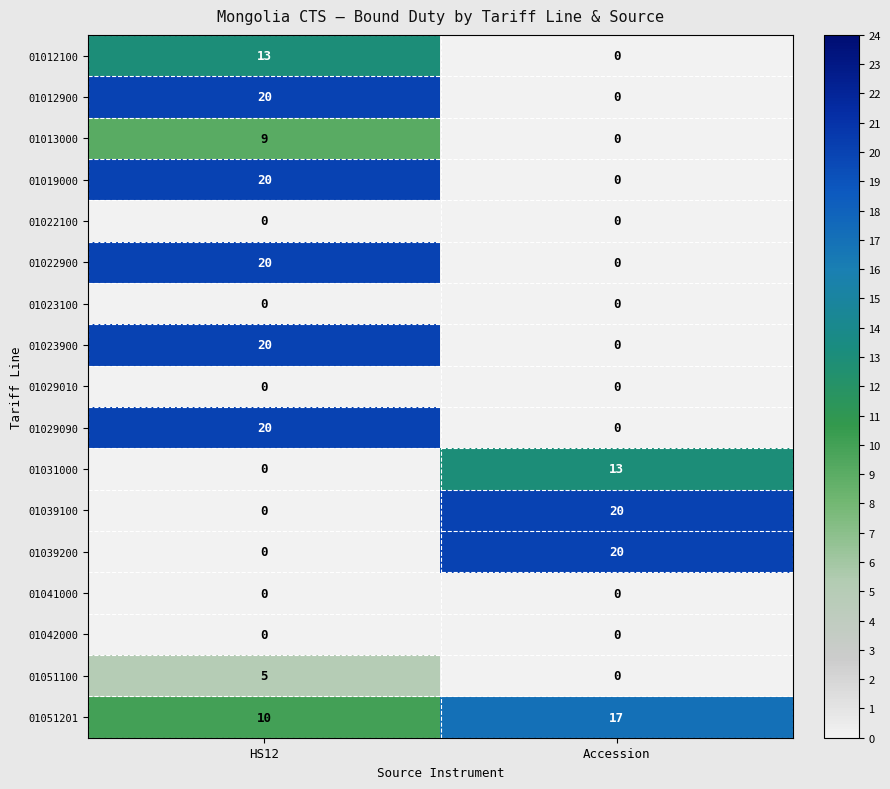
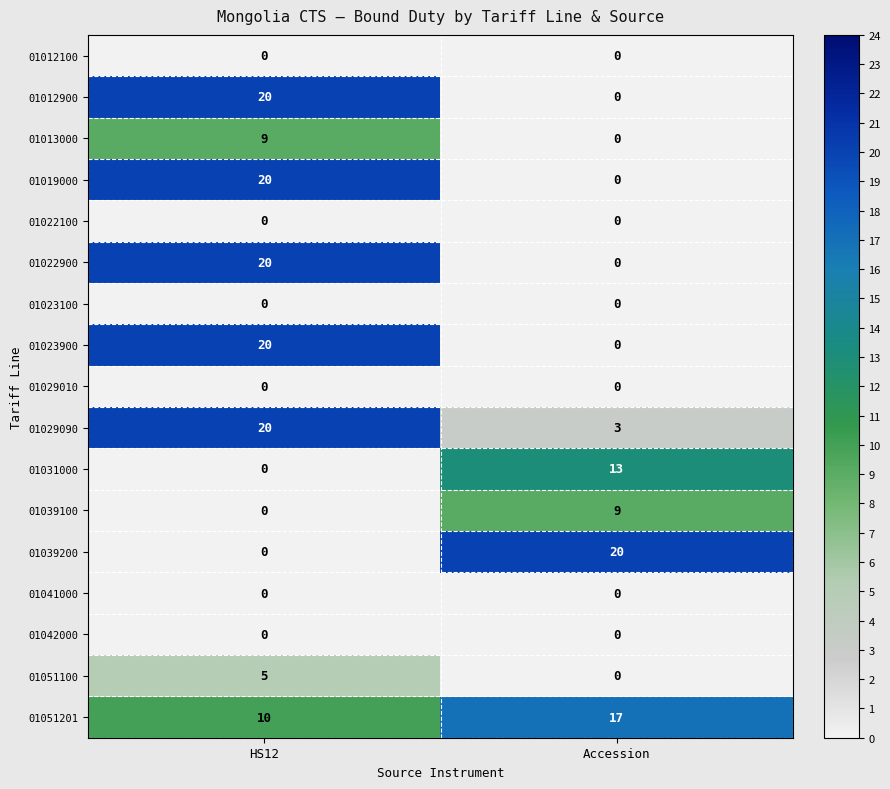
01012100, HS12: 13 -> 0
01029090, Accession: 0 -> 3
01039100, Accession: 20 -> 9
